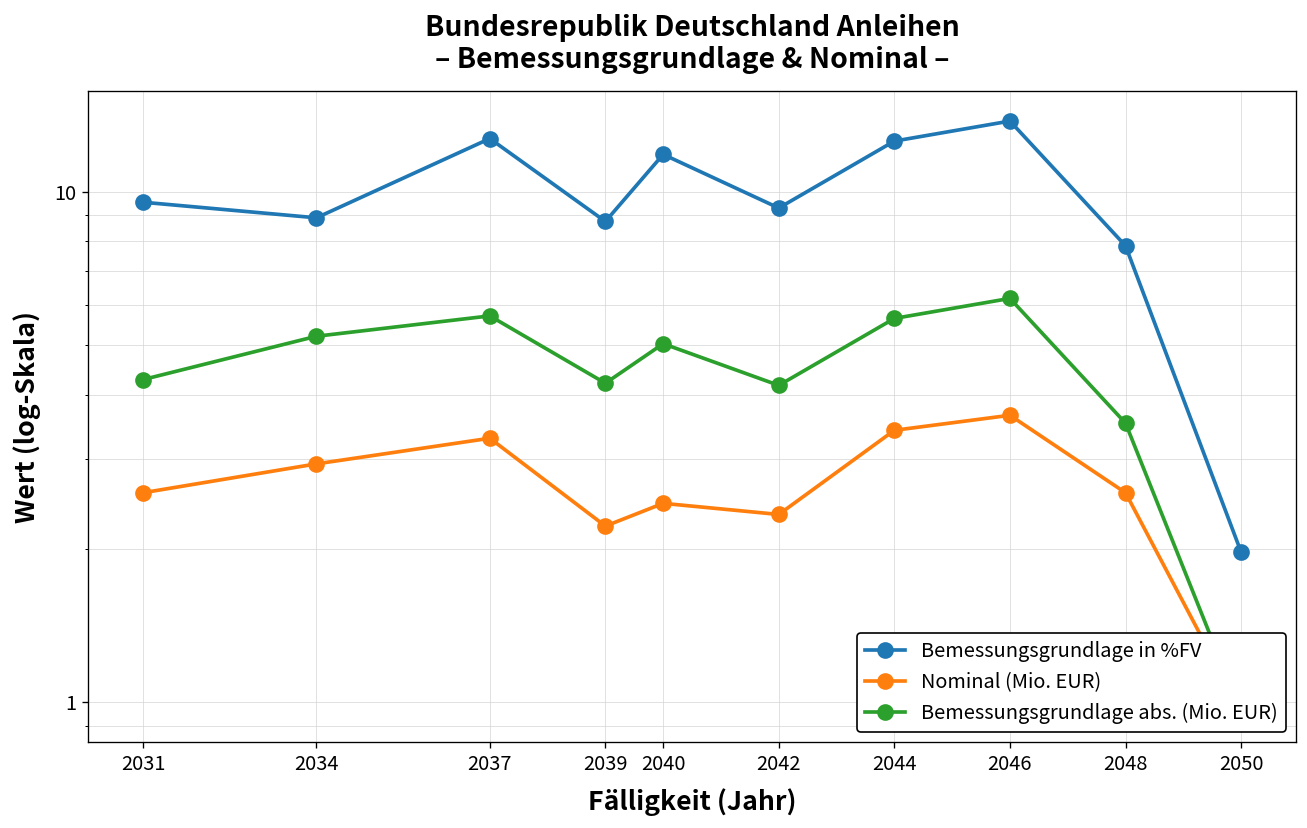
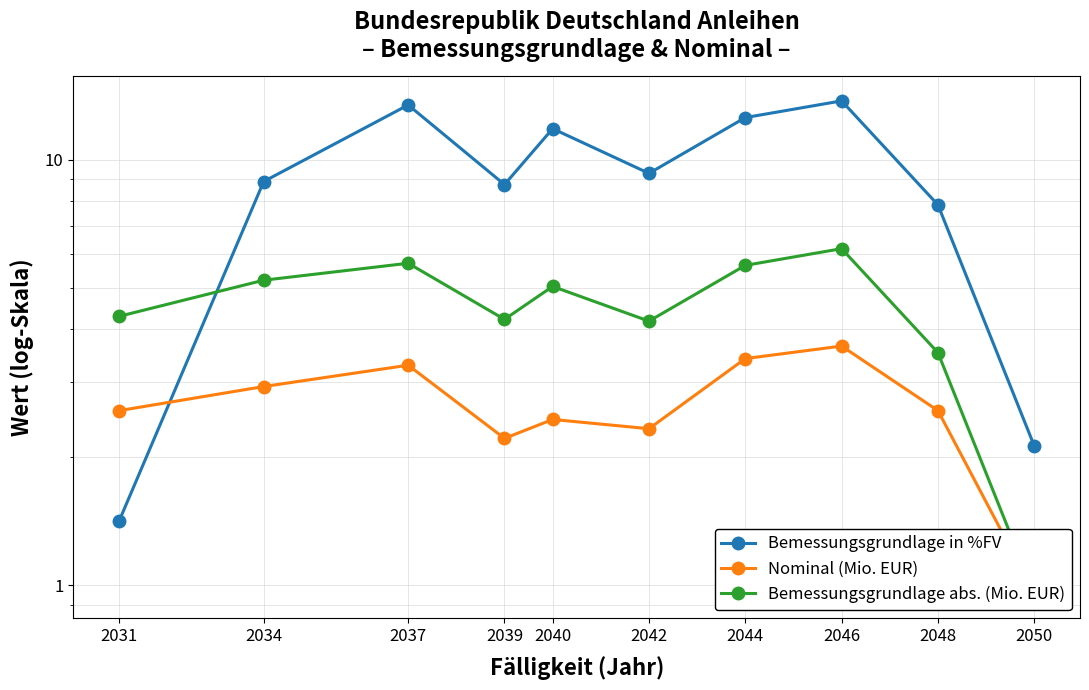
Bemessungsgrundlage in %FV, 2031: 9.5 -> 1.42
Bemessungsgrundlage in %FV, 2037: 12.7 -> 13.5
Bemessungsgrundlage in %FV, 2050: 2.0 -> 2.1
